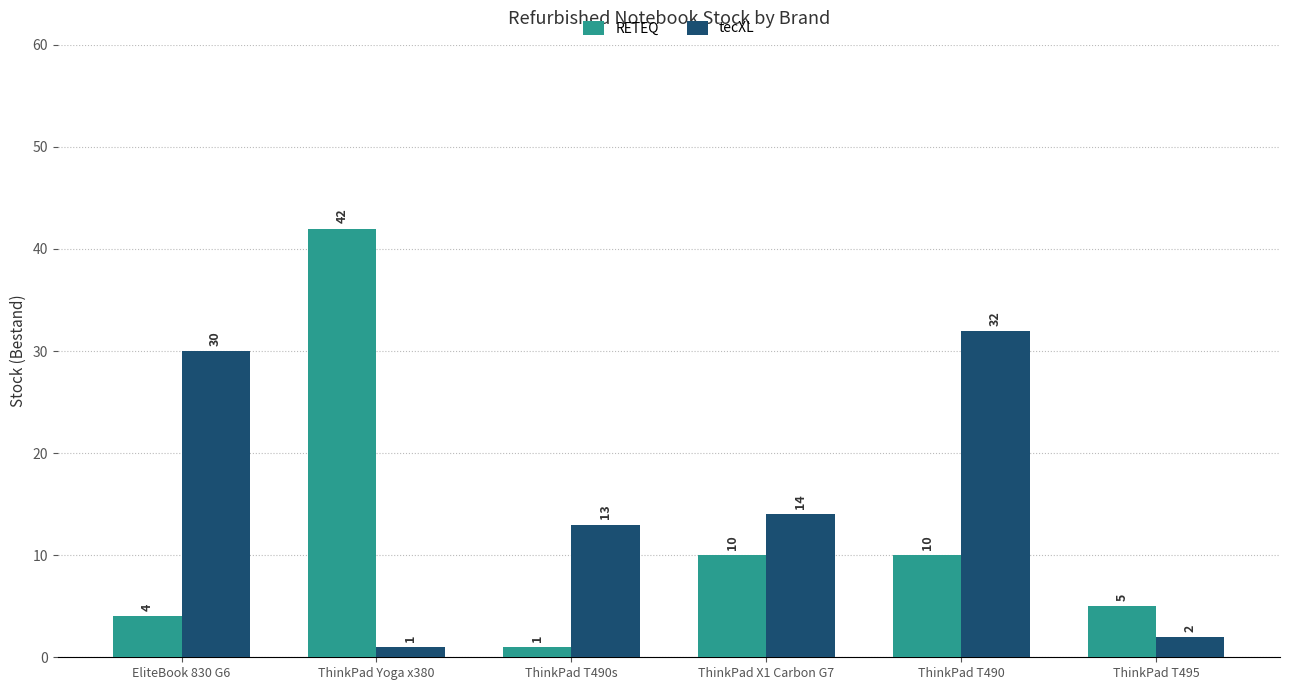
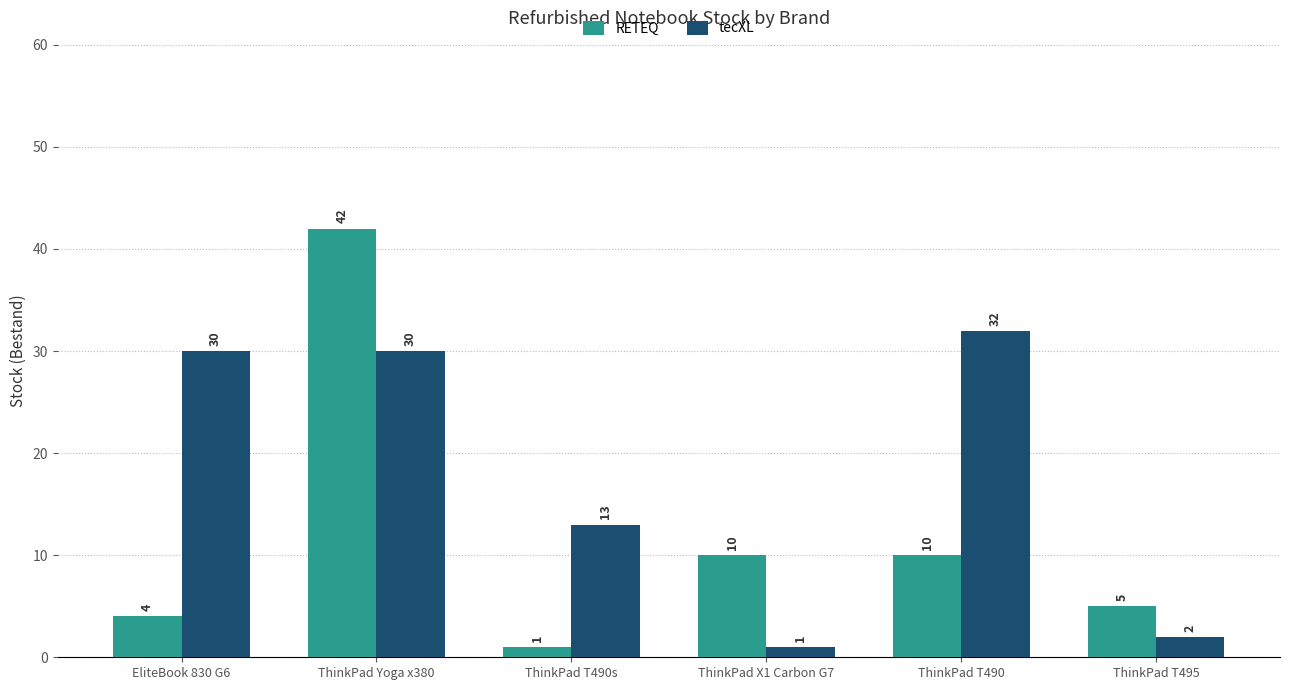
tecXL, ThinkPad Yoga x380: 1 -> 30
tecXL, ThinkPad X1 Carbon G7: 14 -> 1
